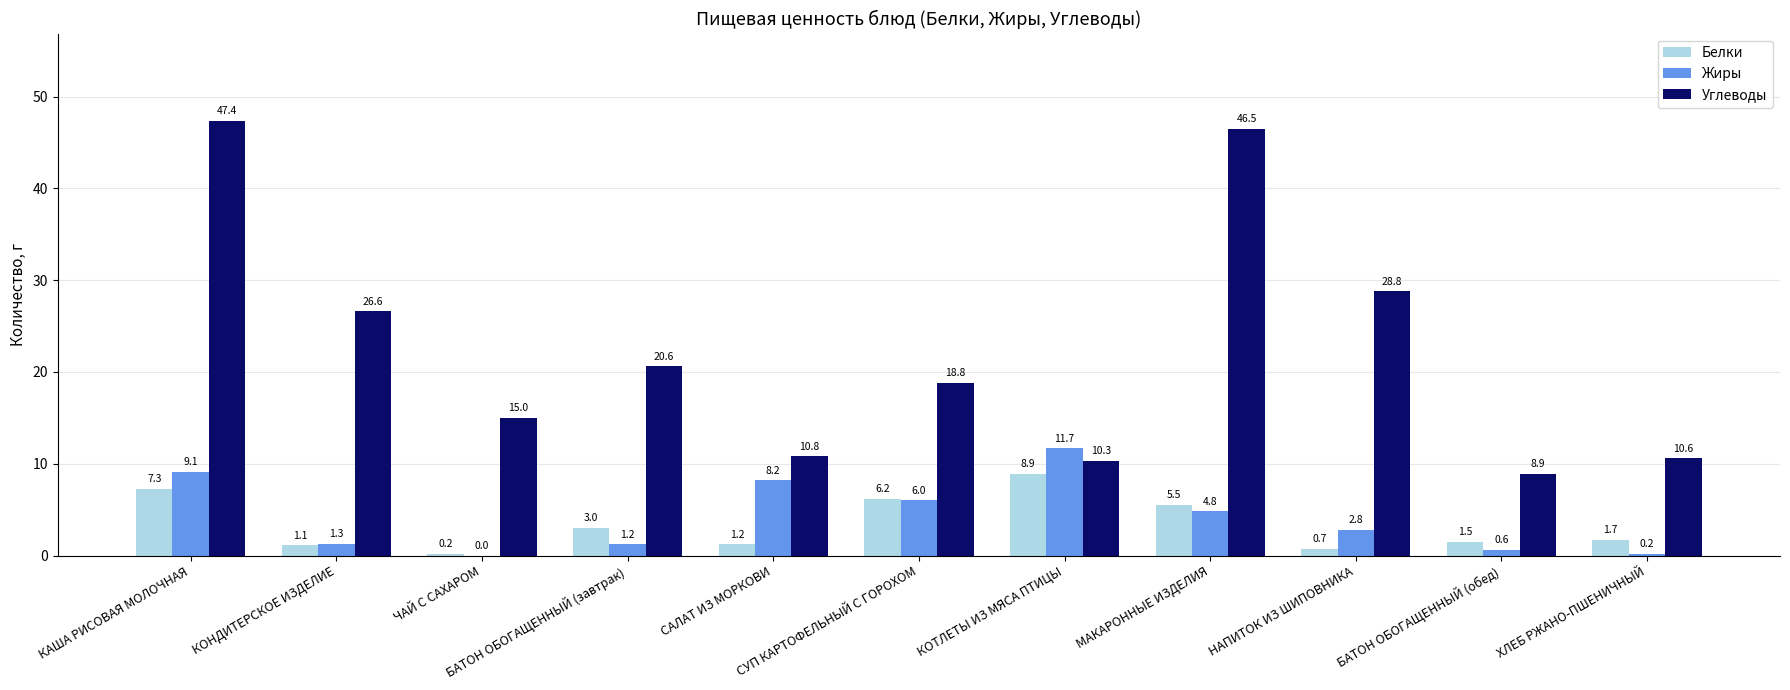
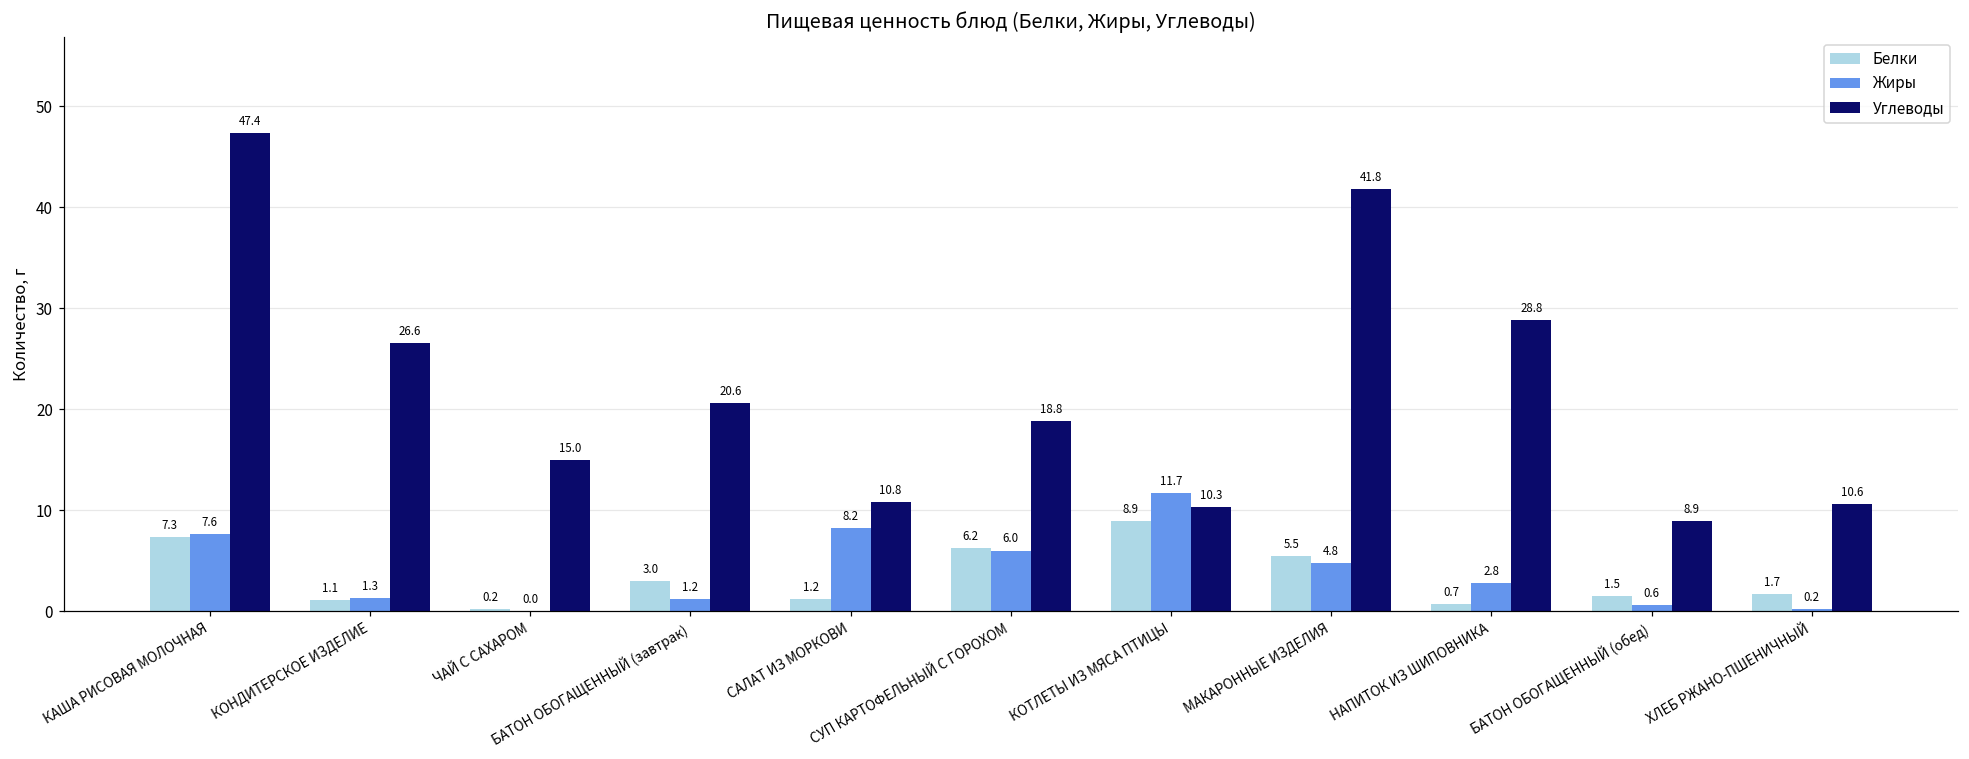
Жиры, КАША РИСОВАЯ МОЛОЧНАЯ: 9.1 -> 7.6
Углеводы, МАКАРОННЫЕ ИЗДЕЛИЯ: 46.5 -> 41.8
